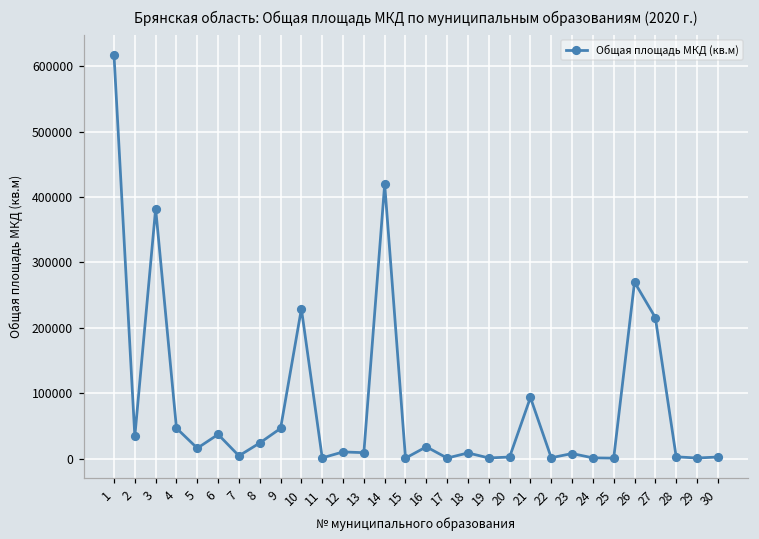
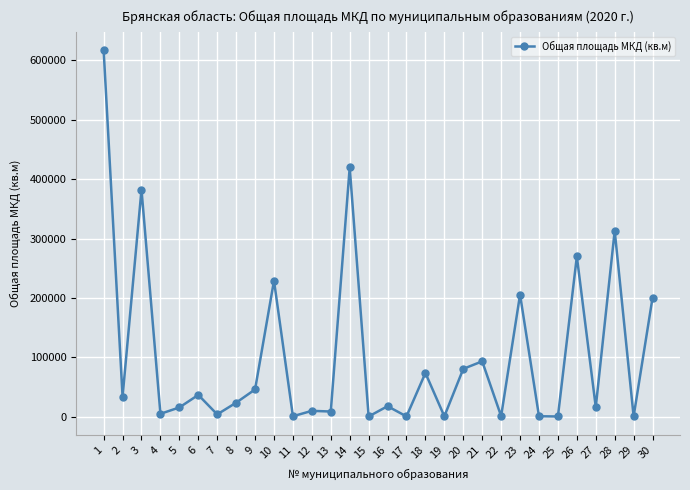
4: 50000 -> 10000
18: 10000 -> 70000
20: 0 -> 80000
23: 10000 -> 210000
27: 220000 -> 20000
28: 0 -> 310000
30: 0 -> 200000
